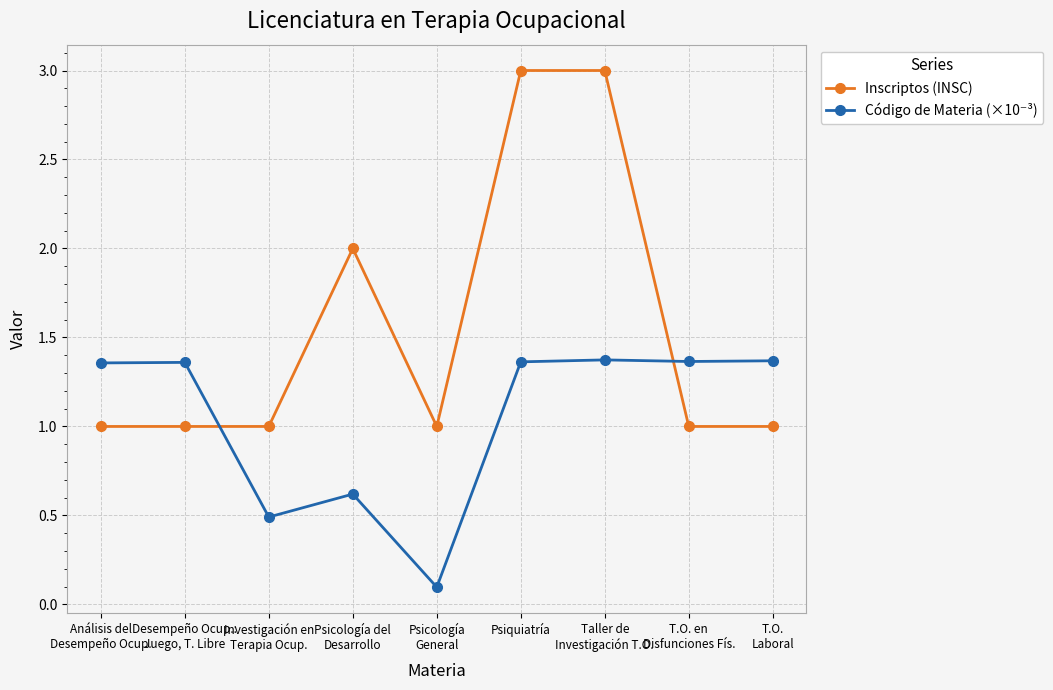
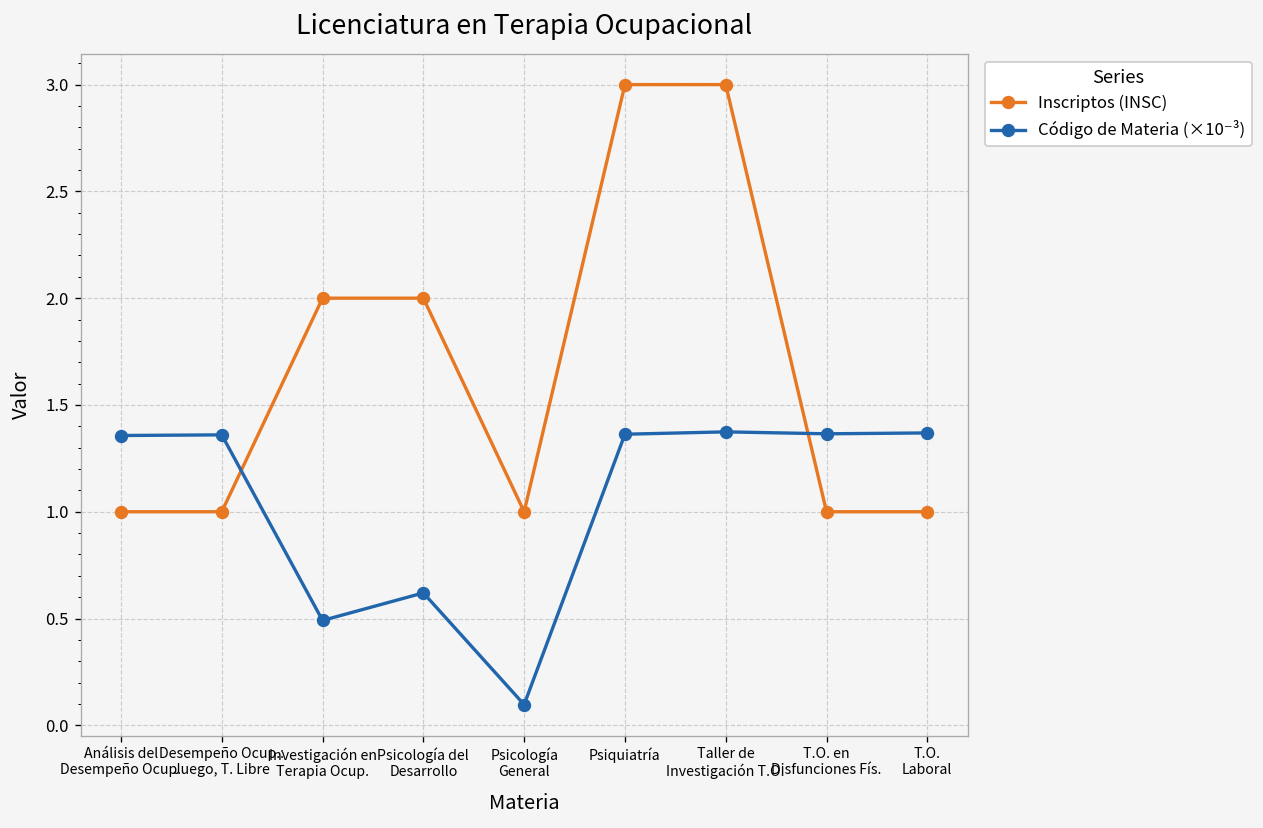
Inscriptos (INSC), Investigación en Terapia Ocup.: 1 -> 2
